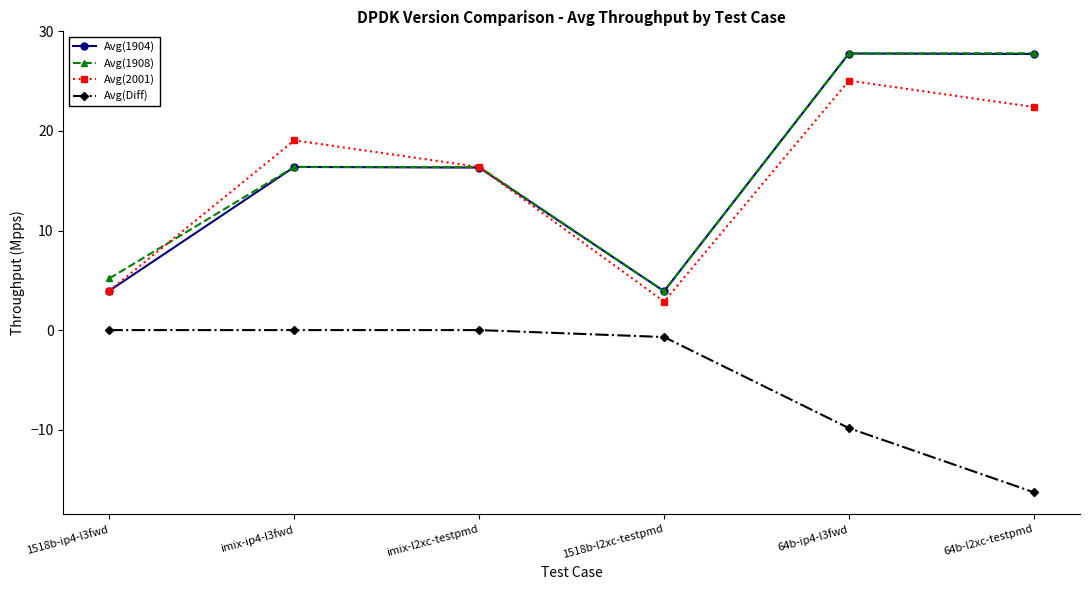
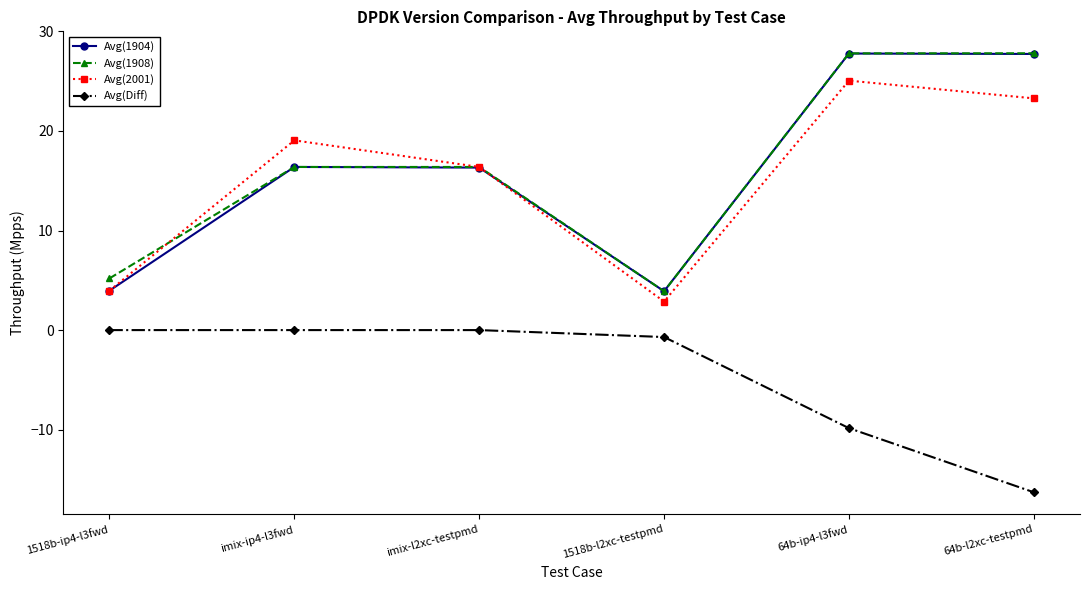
Avg(2001), 64b-l2xc-testpmd: 22 -> 23
